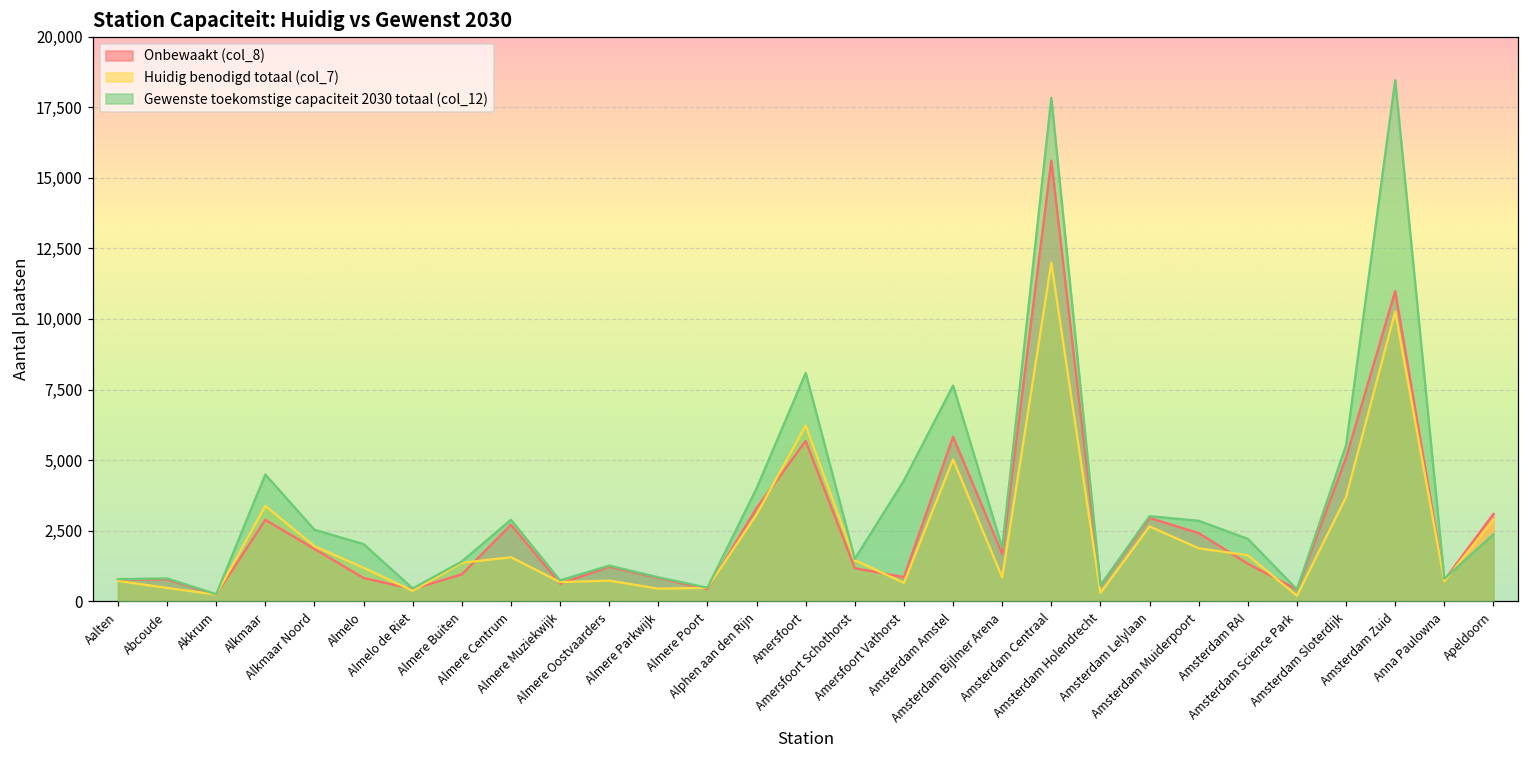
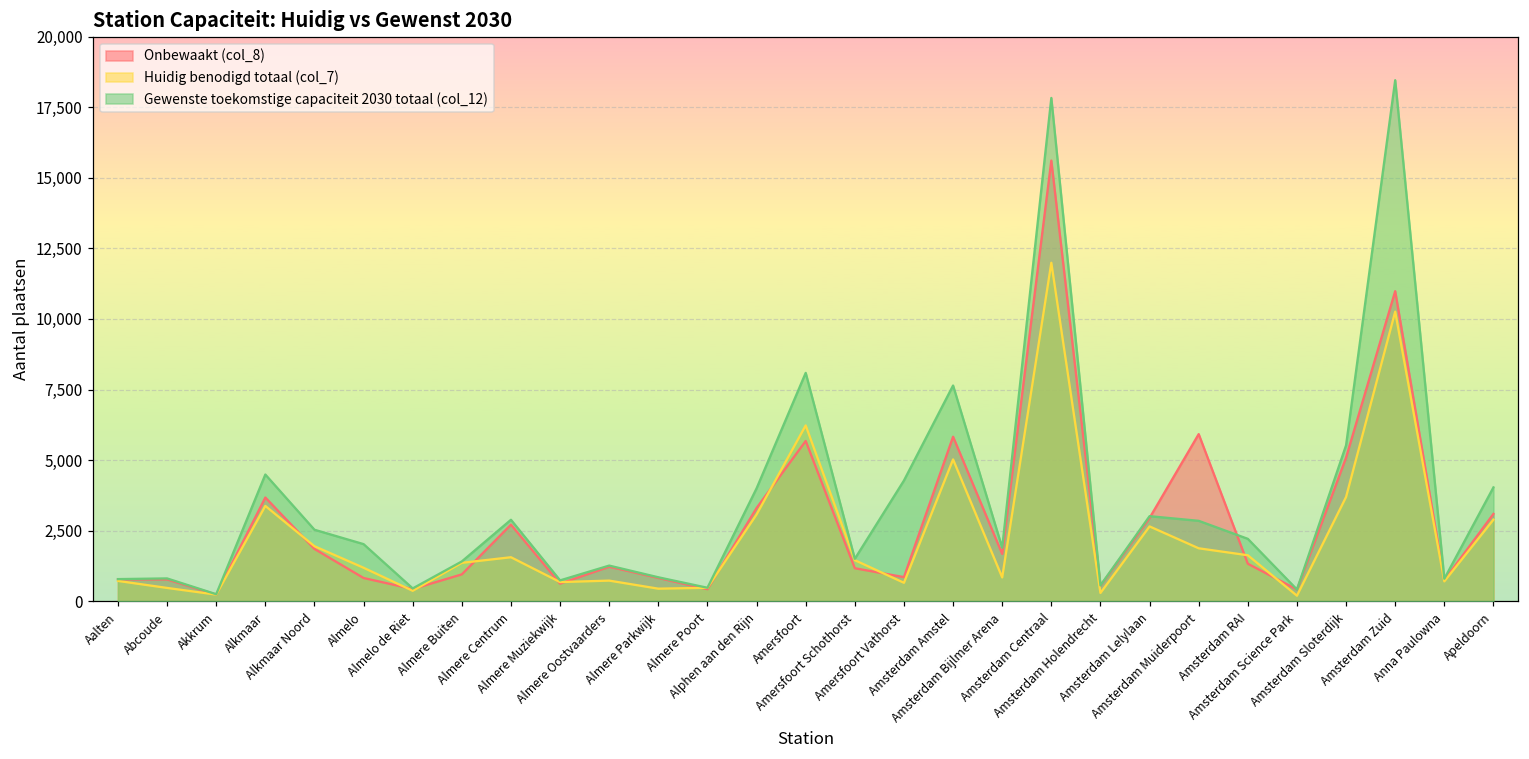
Onbewaakt (col_8), Alkmaar: 2,900 -> 3,700
Onbewaakt (col_8), Amsterdam Muiderpoort: 2,400 -> 5,900
Gewenste toekomstige capaciteit 2030 totaal (col_12), Apeldoorn: 2,400 -> 4,000
